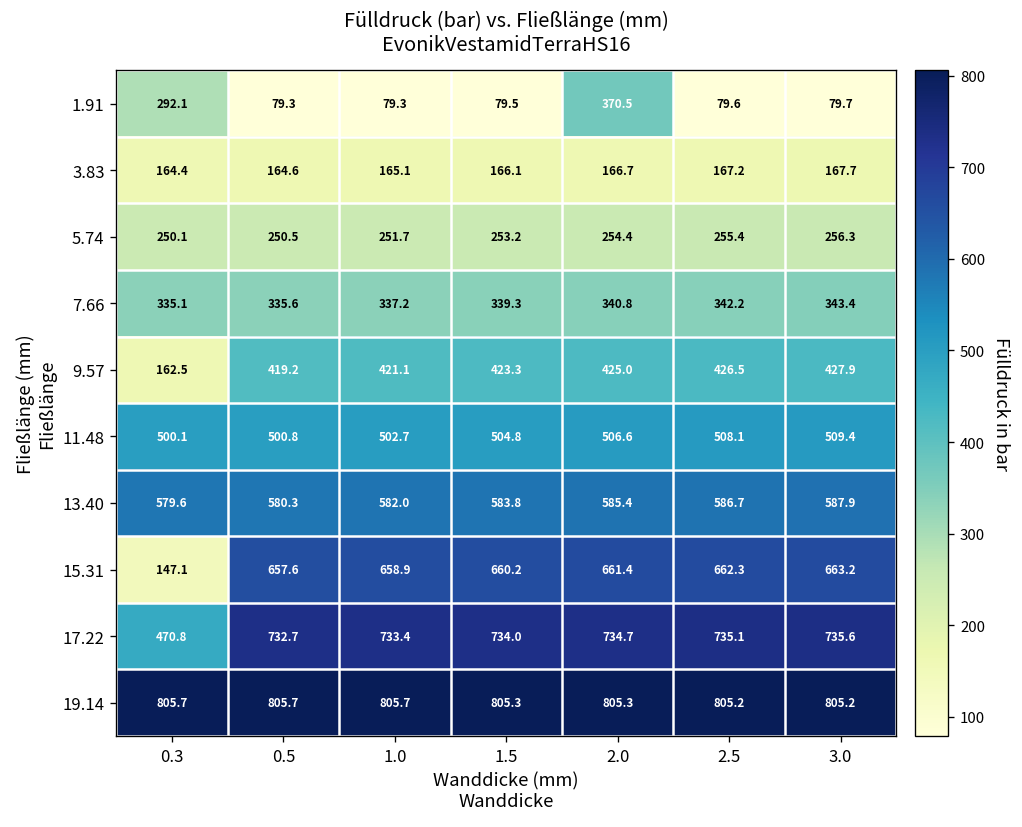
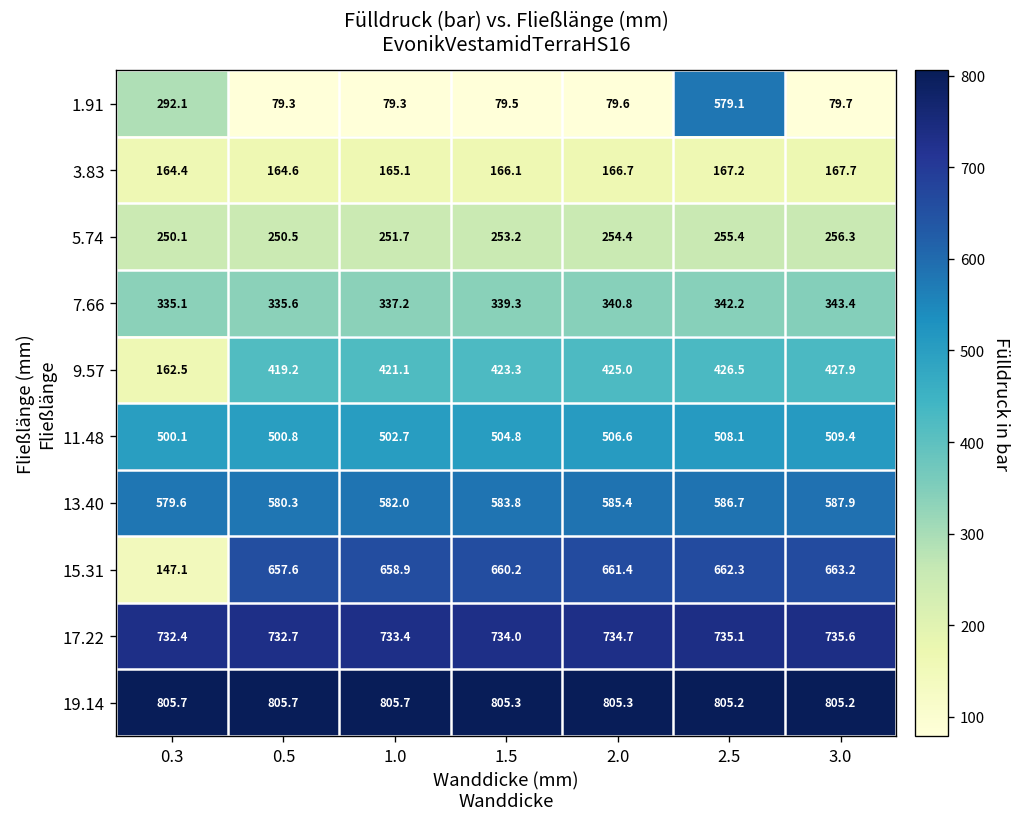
1.91, 2.0: 370.5 -> 79.6
1.91, 2.5: 79.6 -> 579.1
17.22, 0.3: 470.8 -> 732.4
